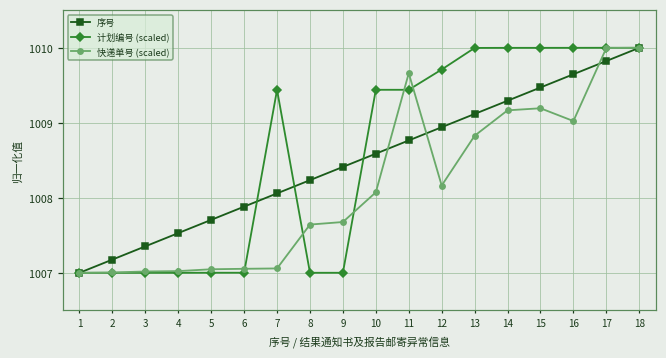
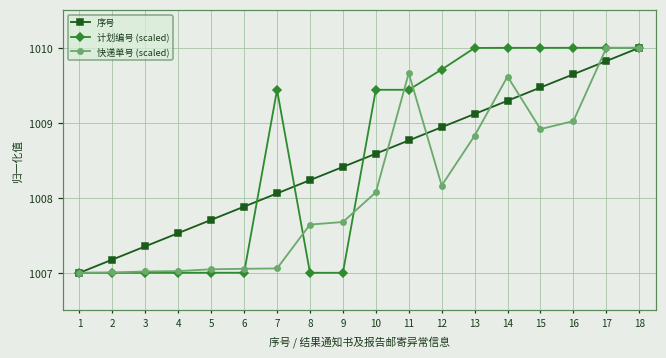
快递单号 (scaled), 14: 1009.2 -> 1009.6
快递单号 (scaled), 15: 1009.2 -> 1008.9
